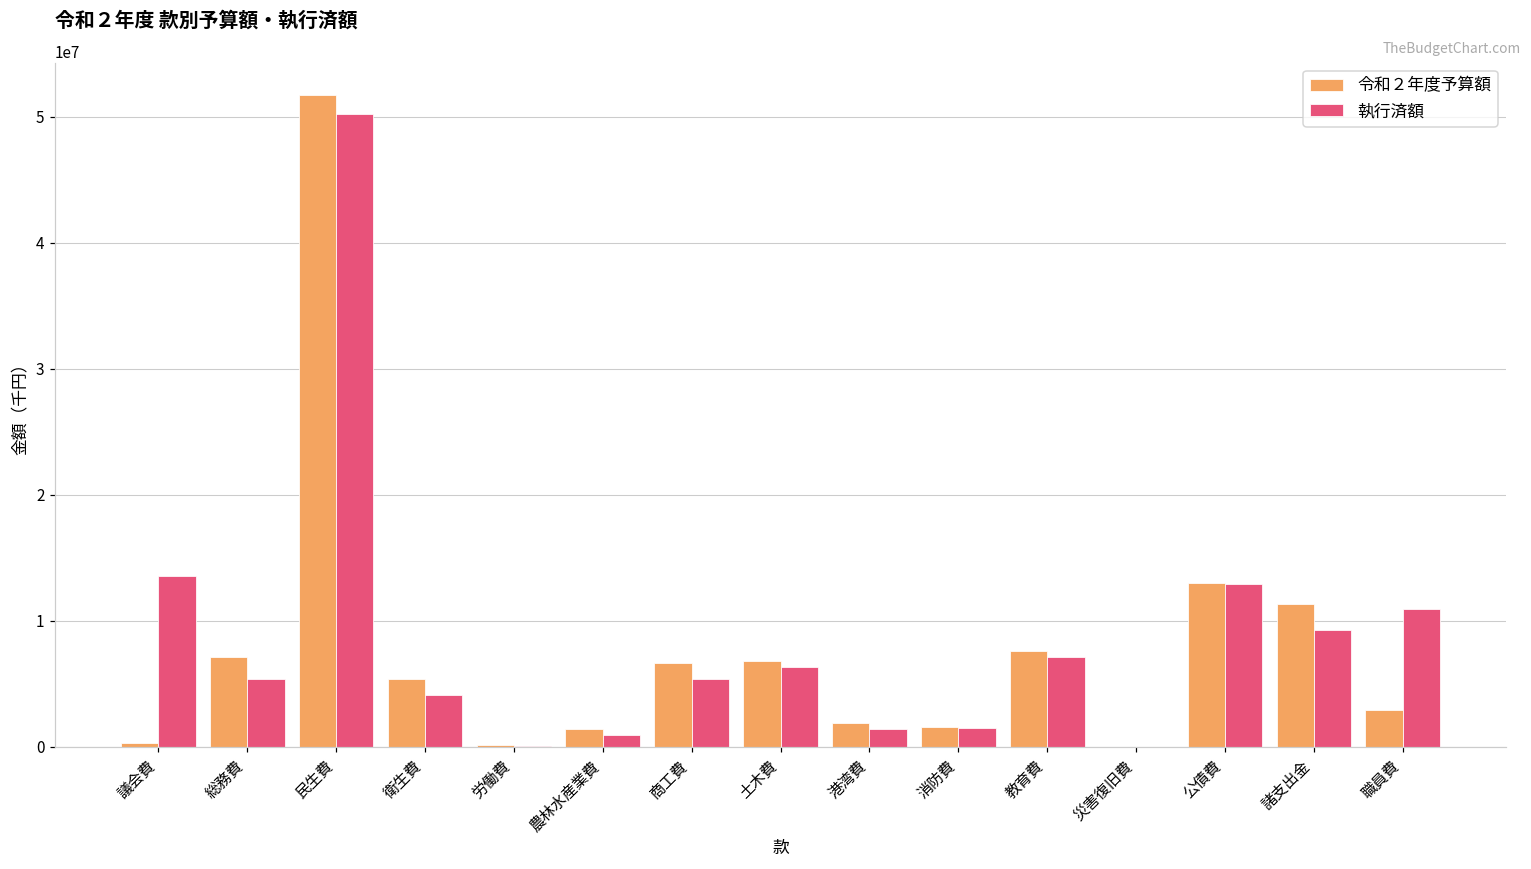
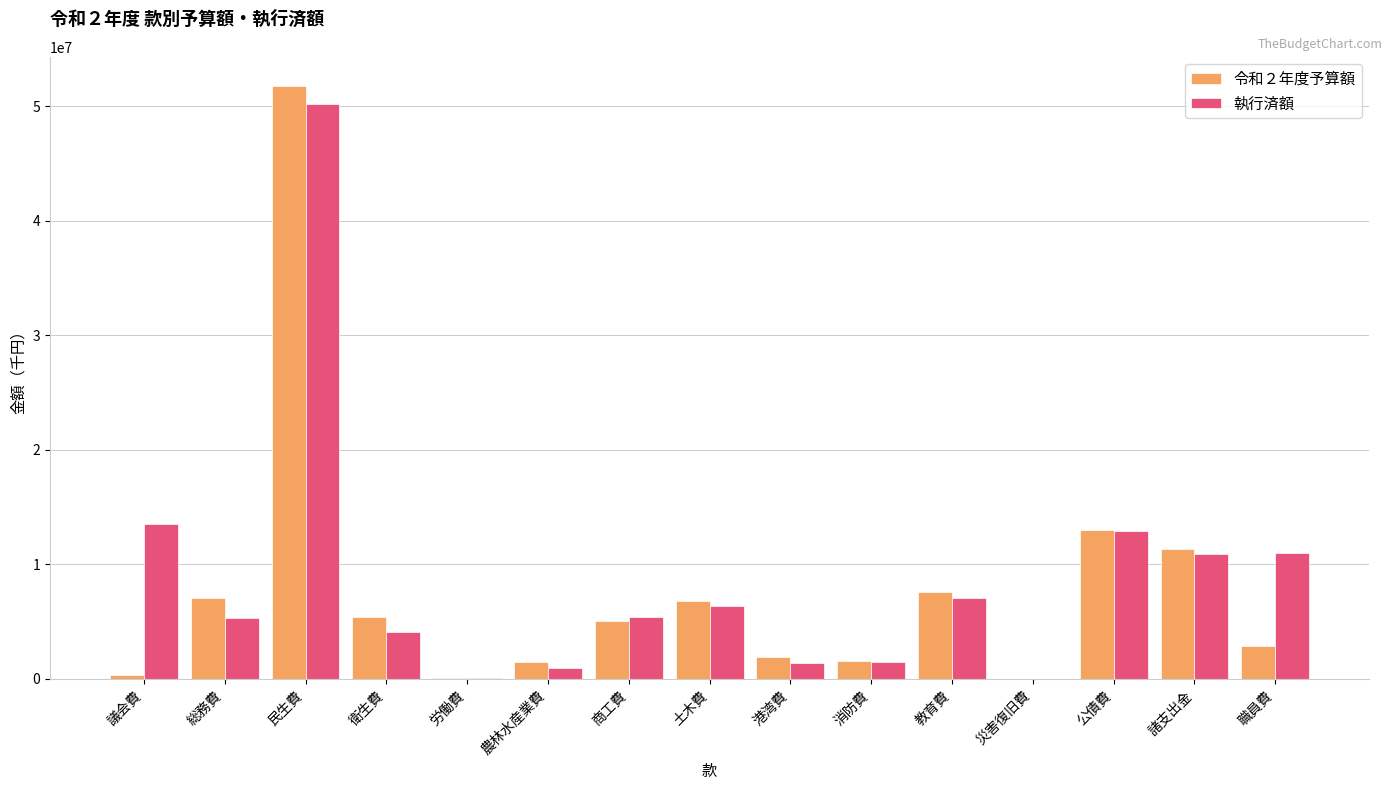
令和２年度予算額, 商工費: 6700000 -> 5100000
執行済額, 諸支出金: 9300000 -> 11000000
